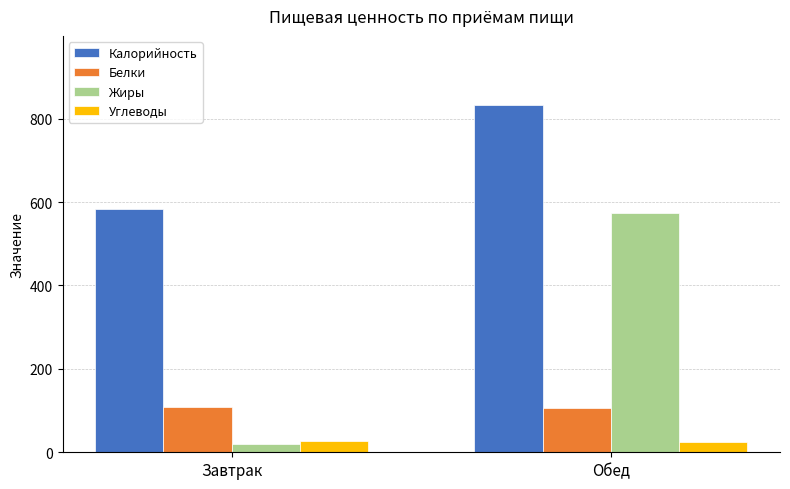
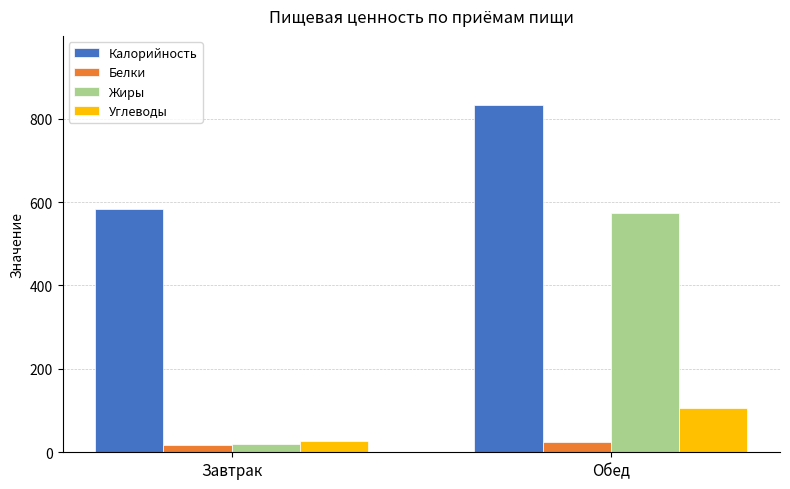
Белки, Завтрак: 110 -> 20
Белки, Обед: 110 -> 30
Углеводы, Обед: 20 -> 110
